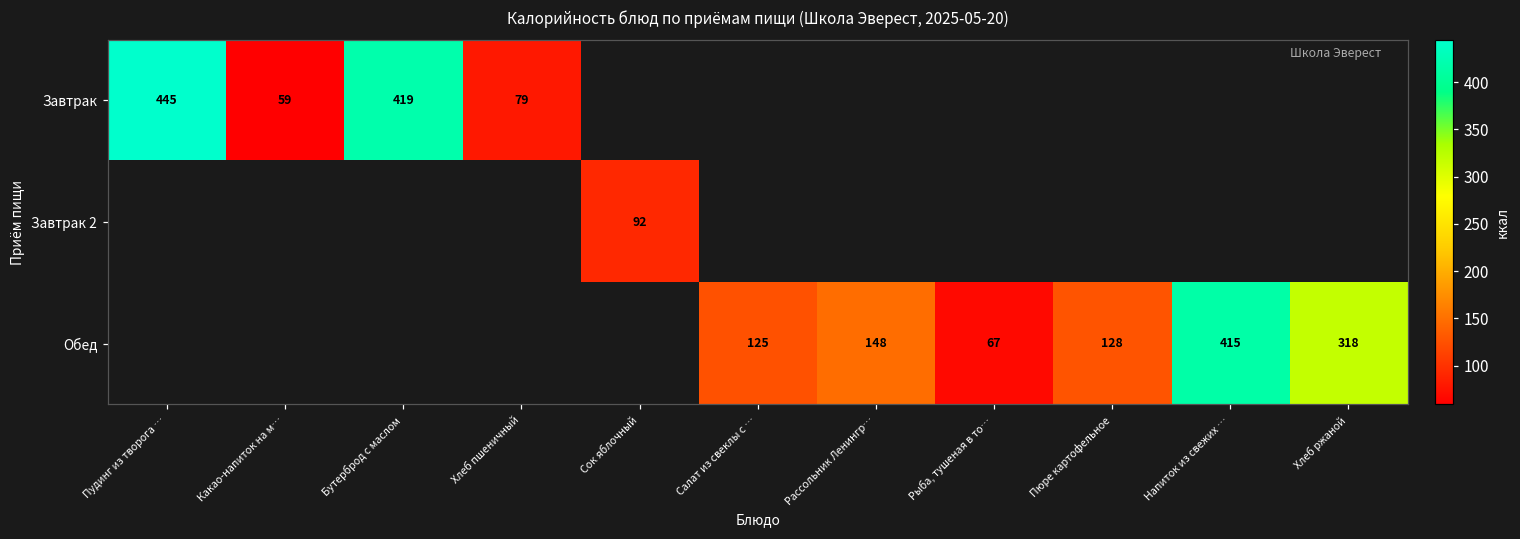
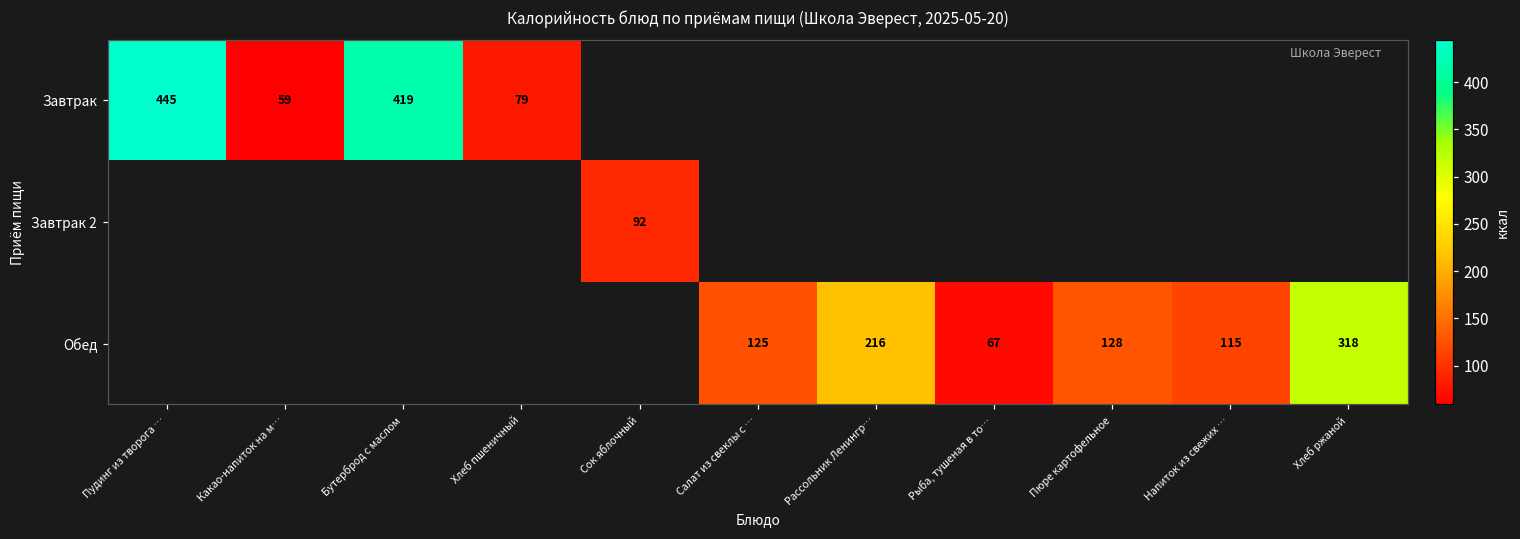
Обед, Рассольник Ленингр…: 148 -> 216
Обед, Напиток из свежих …: 415 -> 115
